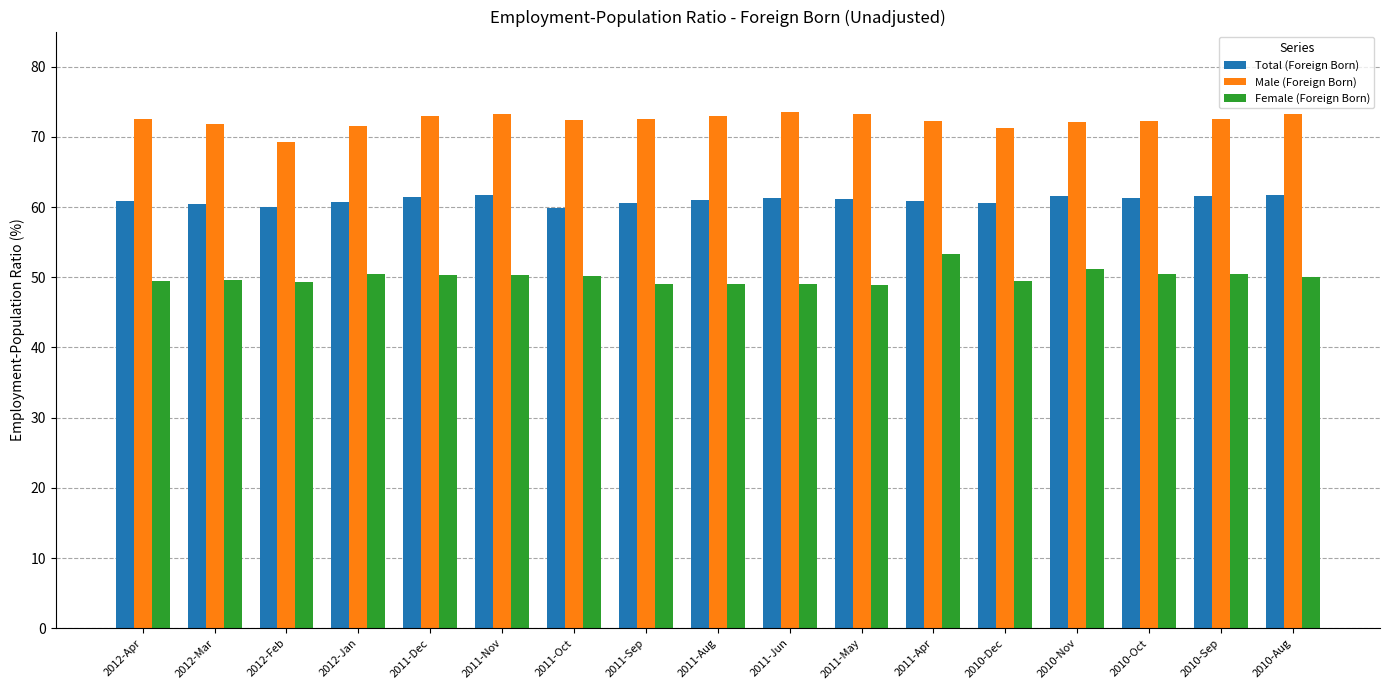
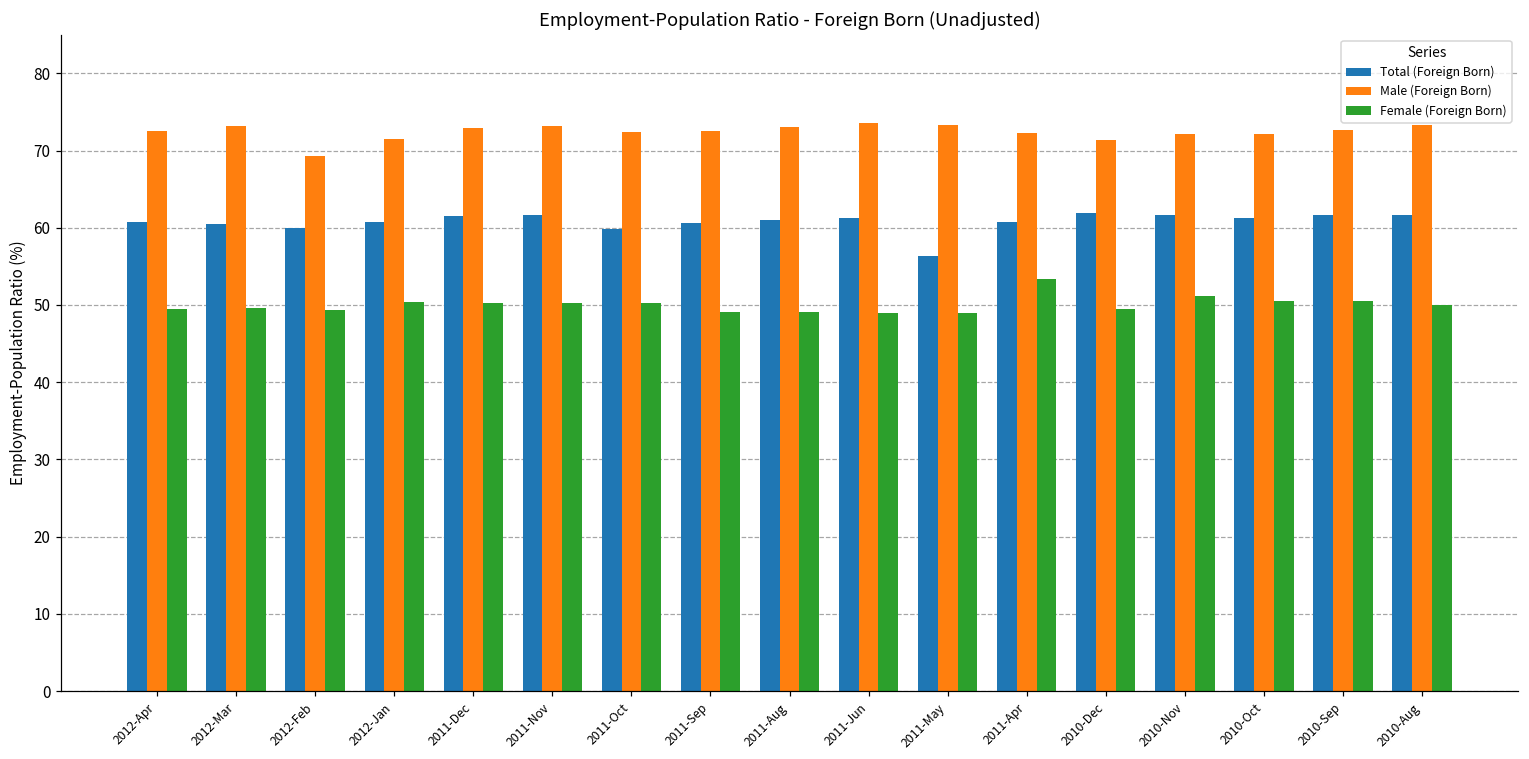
Male (Foreign Born), 2012-Mar: 72 -> 73
Total (Foreign Born), 2011-May: 61 -> 56
Total (Foreign Born), 2010-Dec: 61 -> 62
